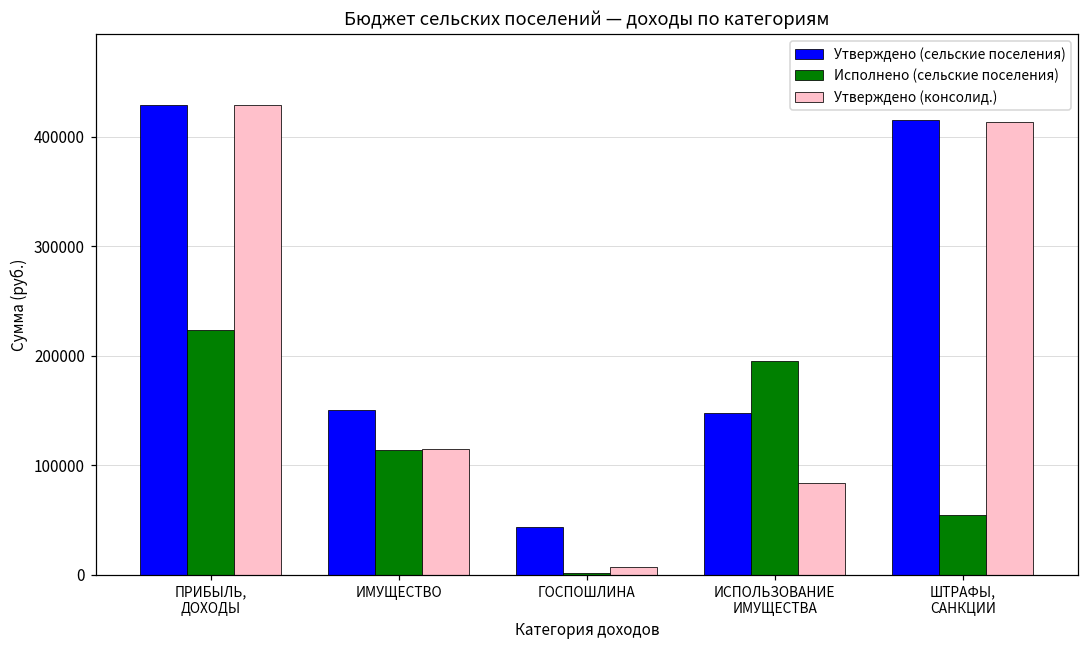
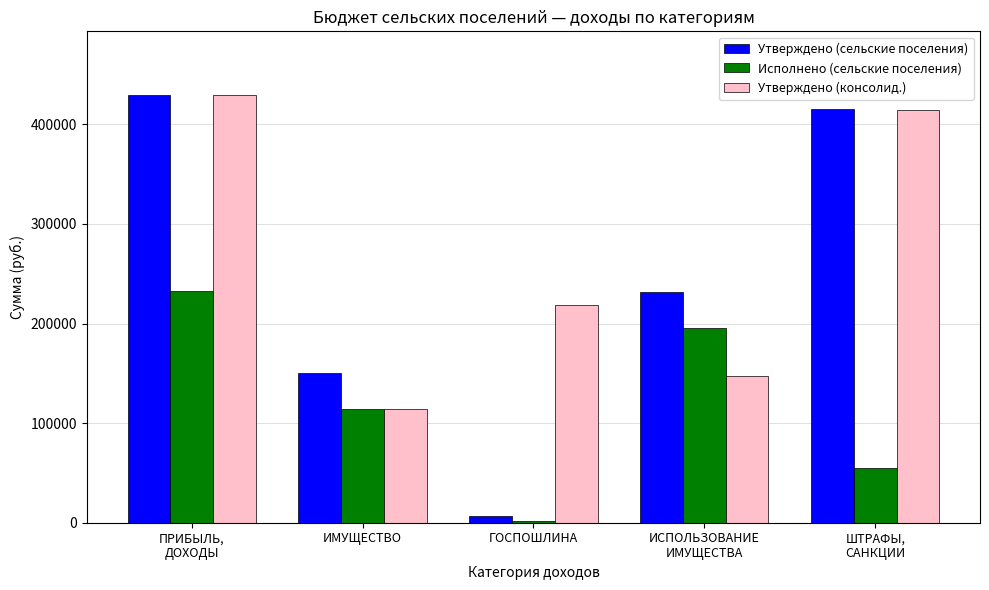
Исполнено (сельские поселения), ПРИБЫЛЬ, ДОХОДЫ: 220000 -> 230000
Утверждено (сельские поселения), ГОСПОШЛИНА: 40000 -> 10000
Утверждено (консолид.), ГОСПОШЛИНА: 10000 -> 220000
Утверждено (сельские поселения), ИСПОЛЬЗОВАНИЕ ИМУЩЕСТВА: 150000 -> 230000
Утверждено (консолид.), ИСПОЛЬЗОВАНИЕ ИМУЩЕСТВА: 80000 -> 150000
